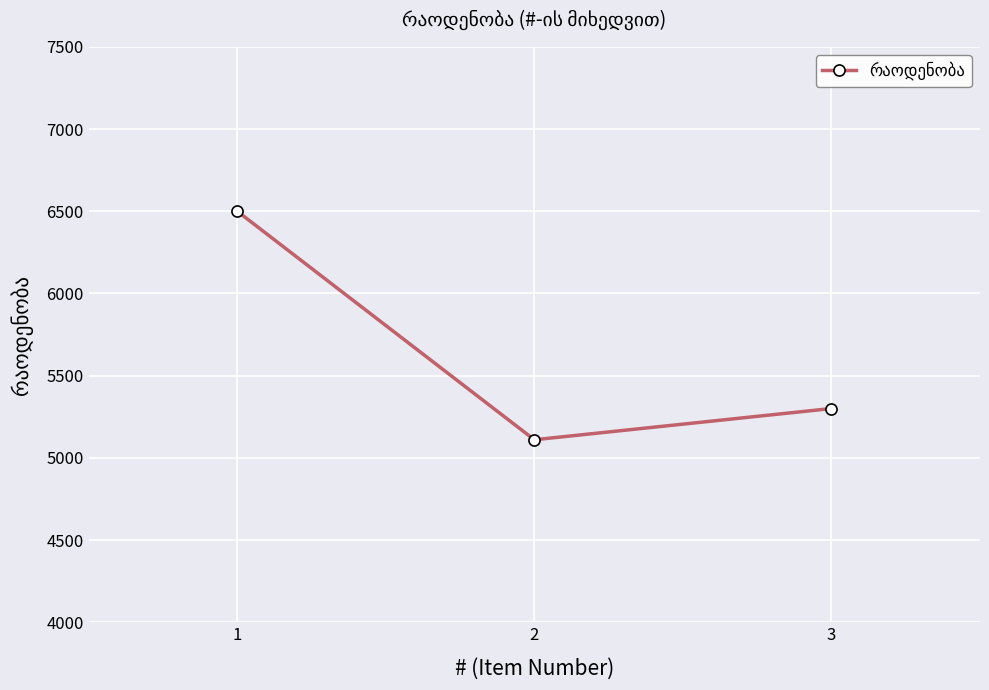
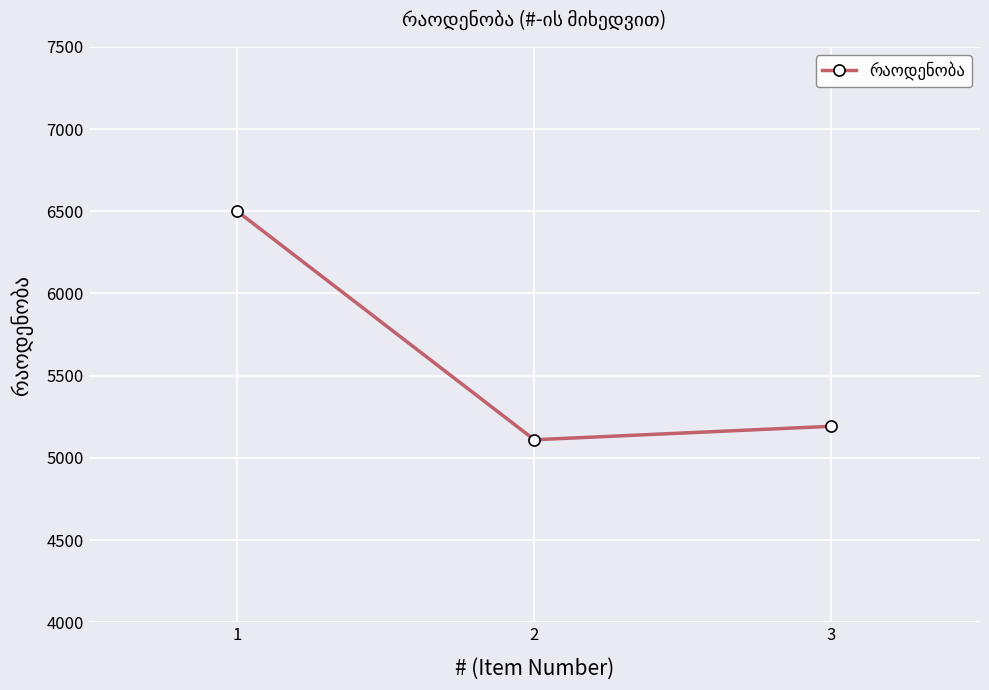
3: 5300 -> 5190
